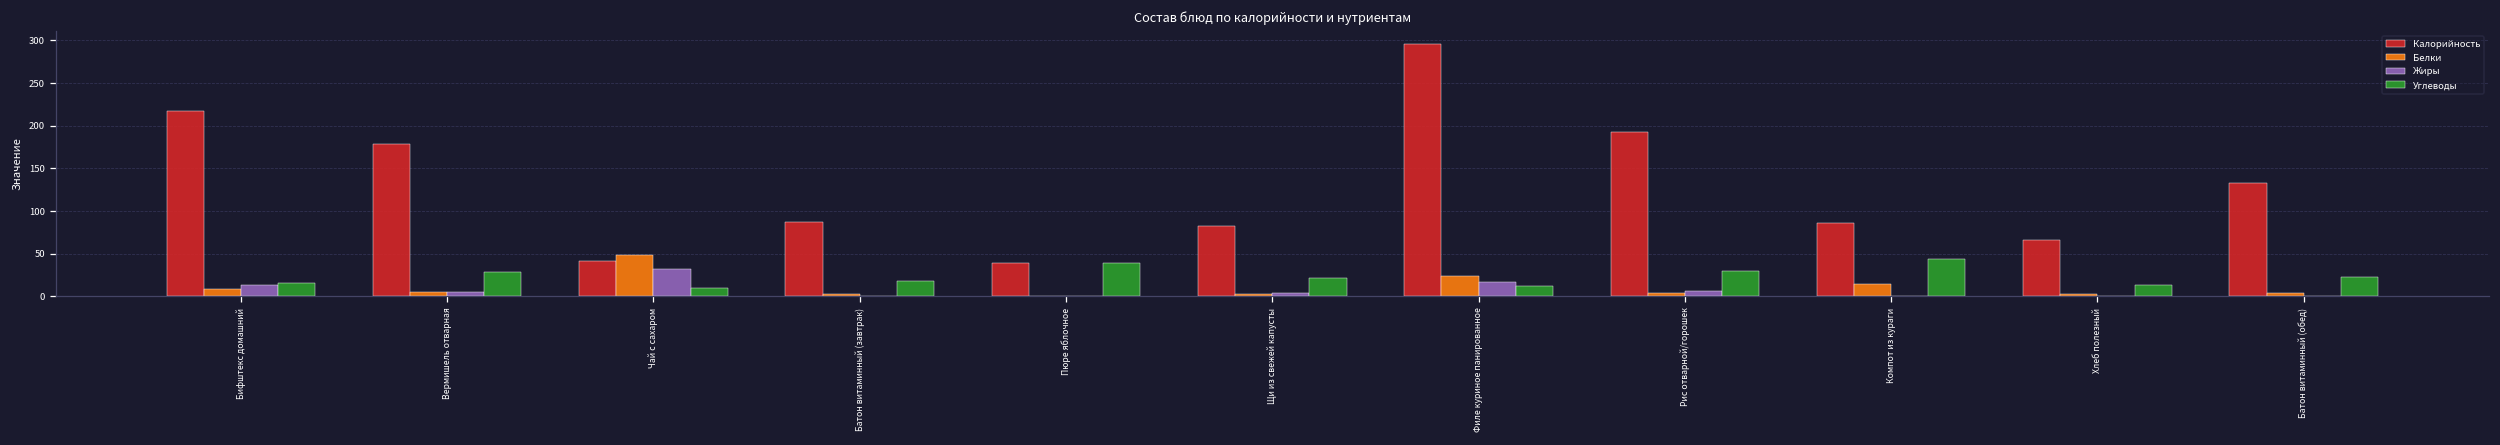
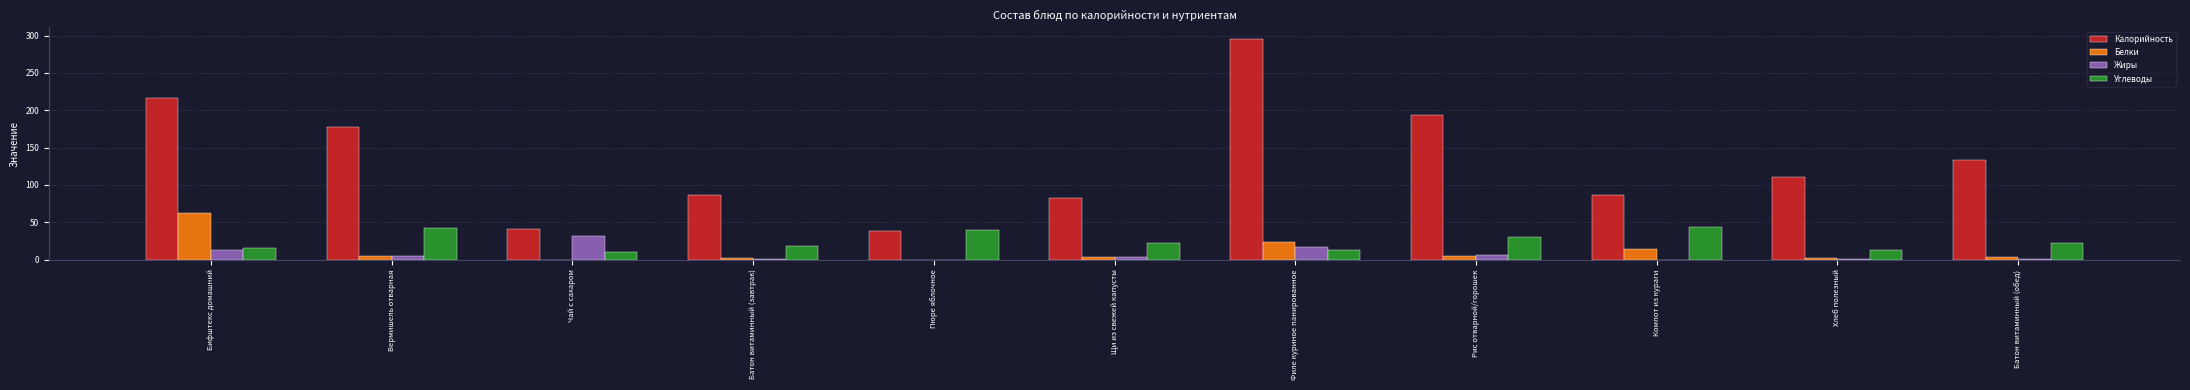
Белки, Бифштекс домашний: 10 -> 60
Углеводы, Вермишель отварная: 30 -> 40
Белки, Чай с сахаром: 50 -> 0
Калорийность, Хлеб полезный: 70 -> 110
